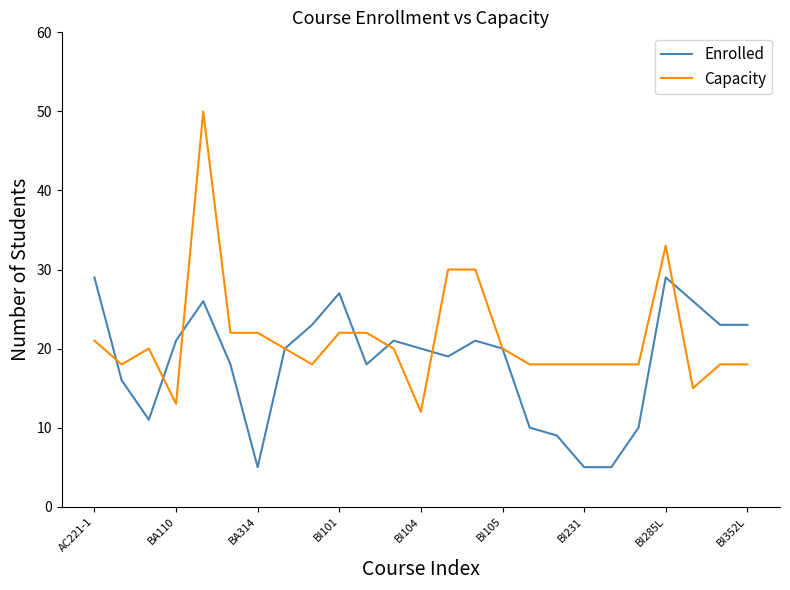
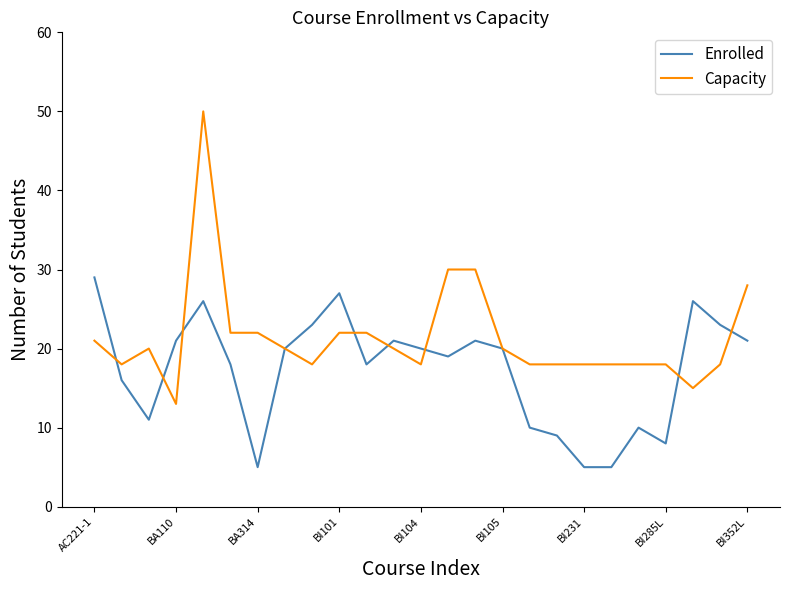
Capacity, BI104: 12 -> 18
Enrolled, BI285L: 29 -> 8
Capacity, BI285L: 33 -> 18
Enrolled, BI352L: 23 -> 21
Capacity, BI352L: 18 -> 28
